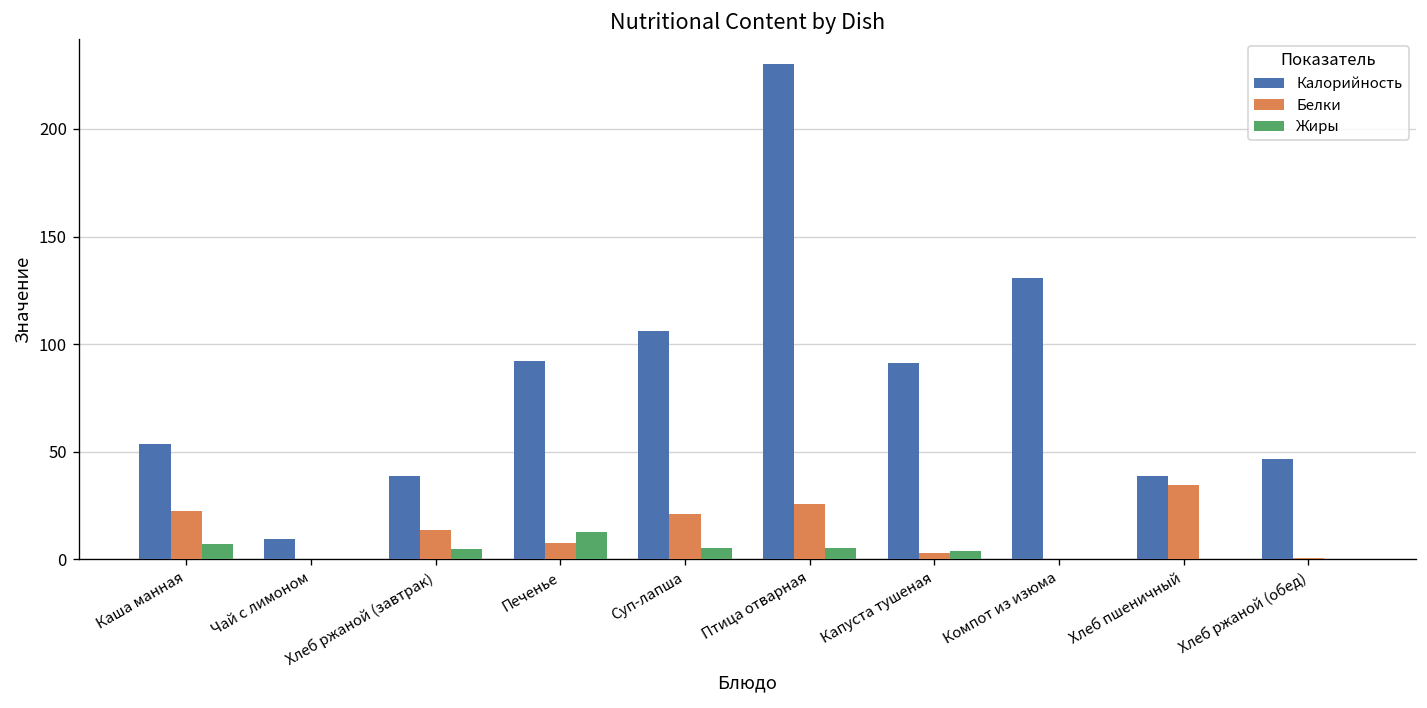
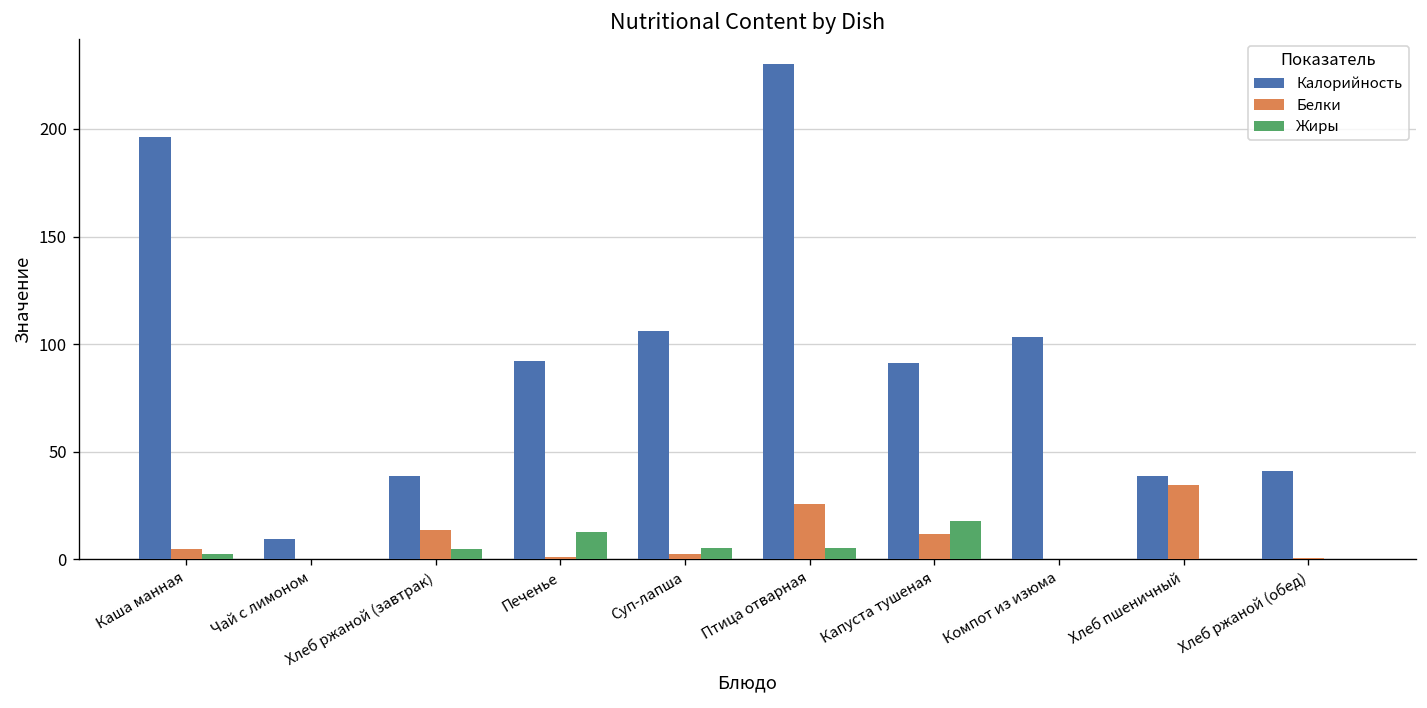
Калорийность, Каша манная: 54 -> 196
Белки, Каша манная: 22 -> 5
Жиры, Каша манная: 7 -> 3
Белки, Печенье: 8 -> 1
Белки, Суп-лапша: 21 -> 2
Белки, Капуста тушеная: 3 -> 12
Жиры, Капуста тушеная: 4 -> 18
Калорийность, Компот из изюма: 131 -> 103
Калорийность, Хлеб ржаной (обед): 47 -> 41
